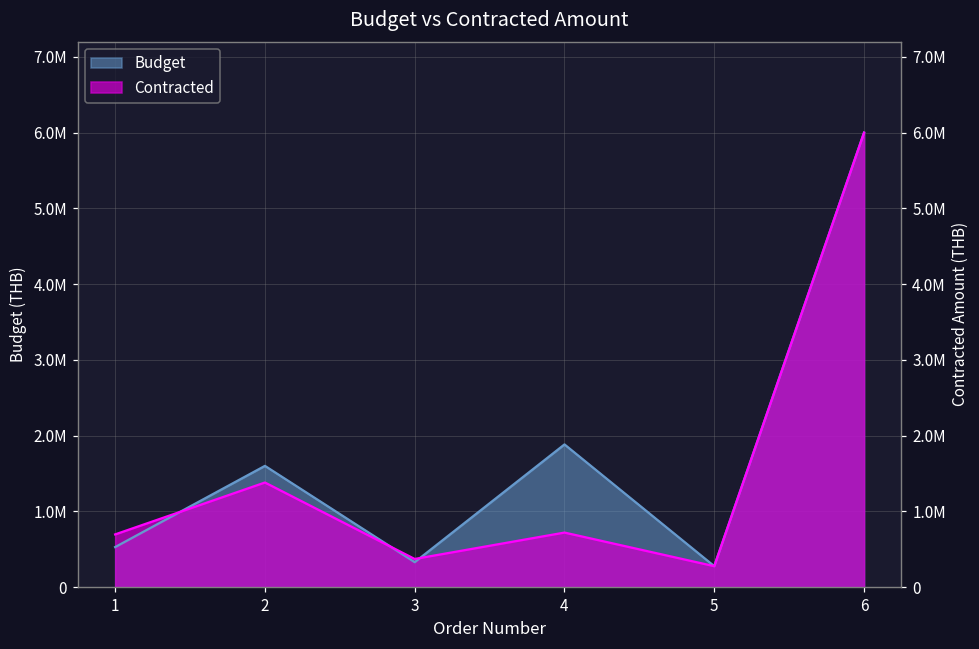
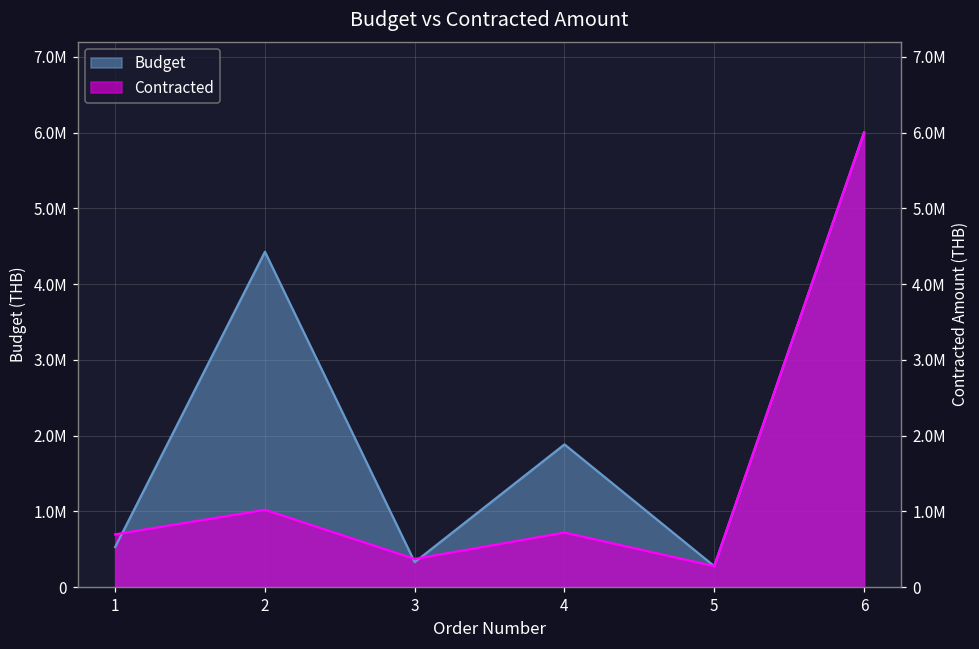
Budget, 2: 1600000 -> 4400000
Contracted, 2: 1400000 -> 1000000
